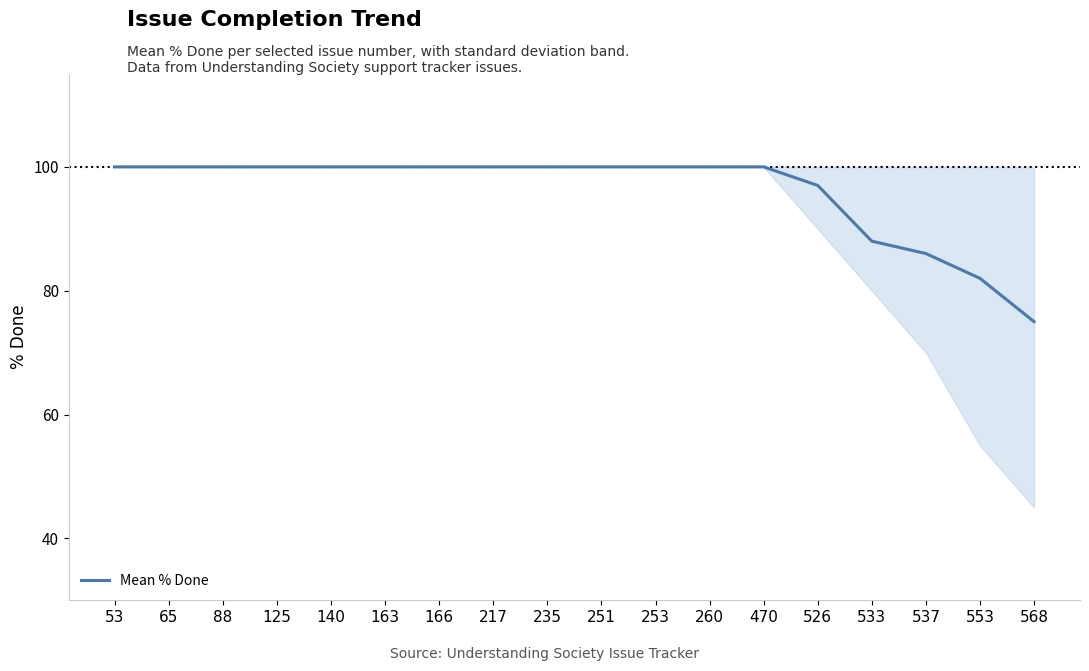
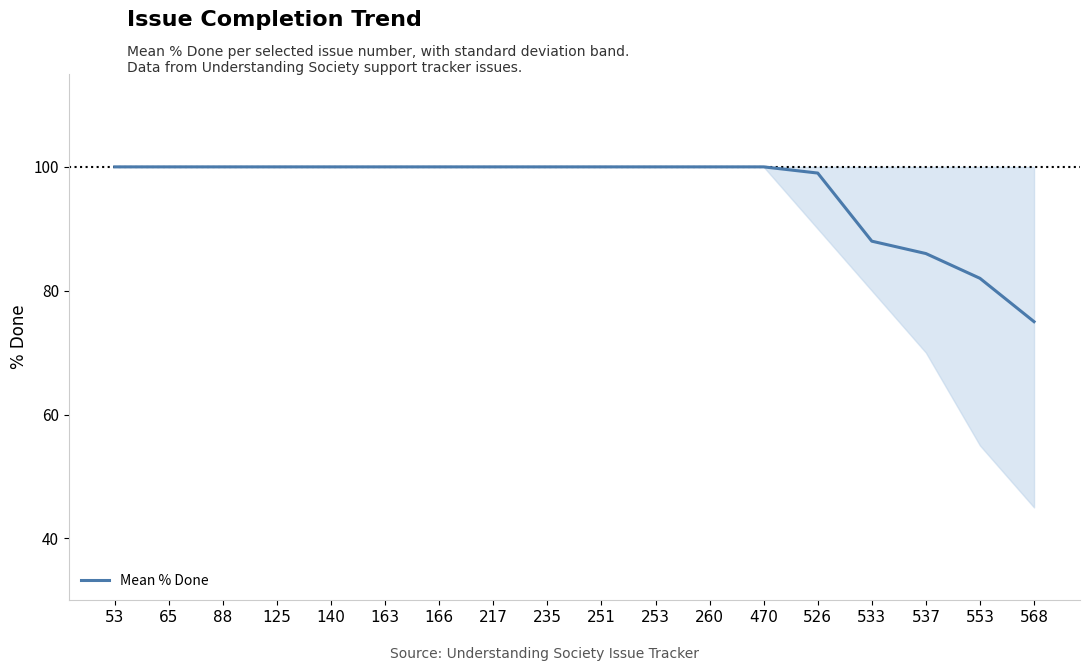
Mean % Done, 526: 97 -> 99
